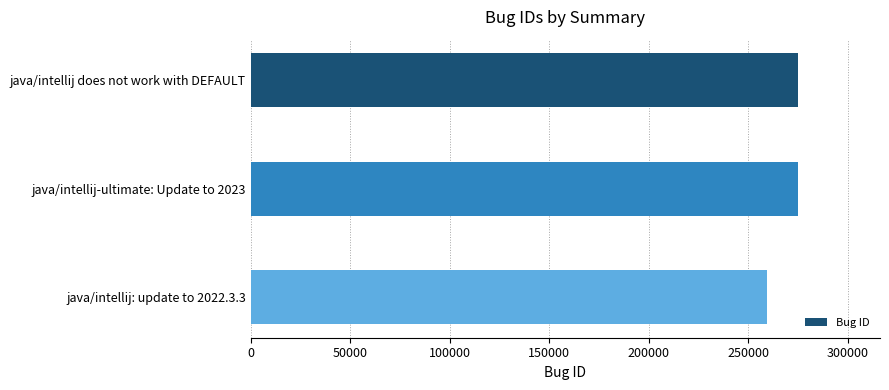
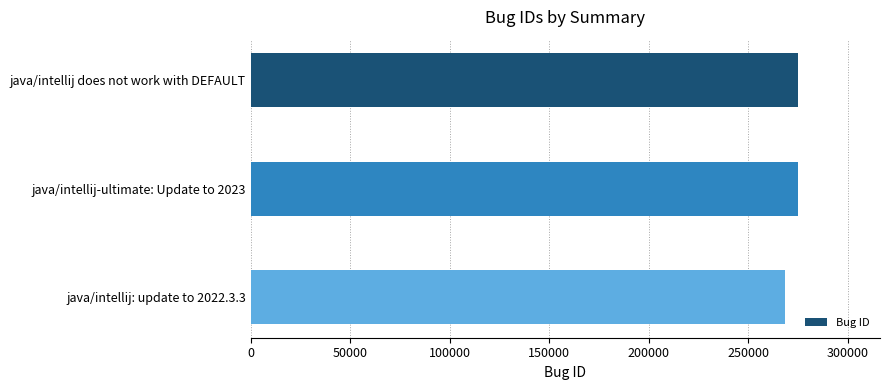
java/intellij: update to 2022.3.3: 259000 -> 268000
